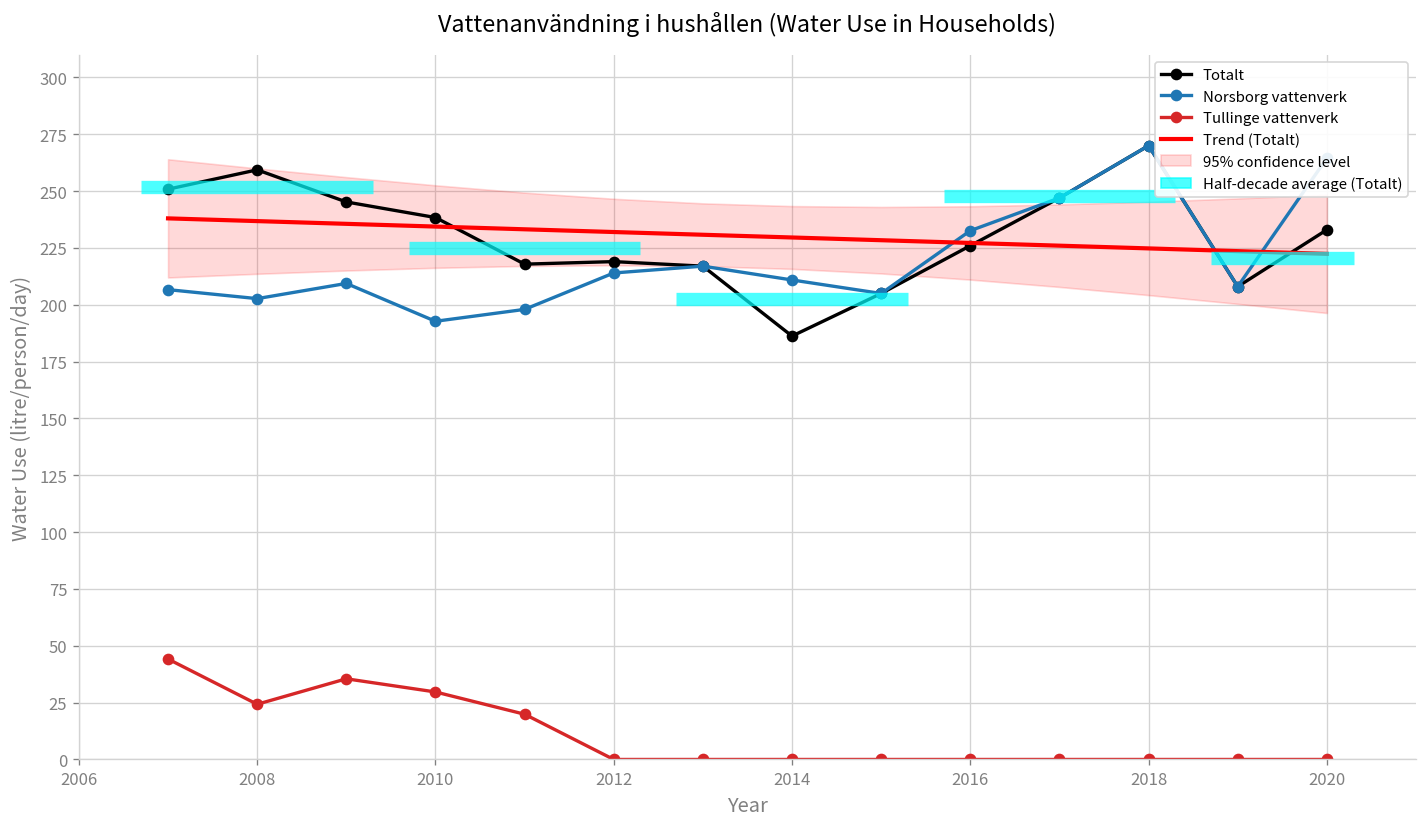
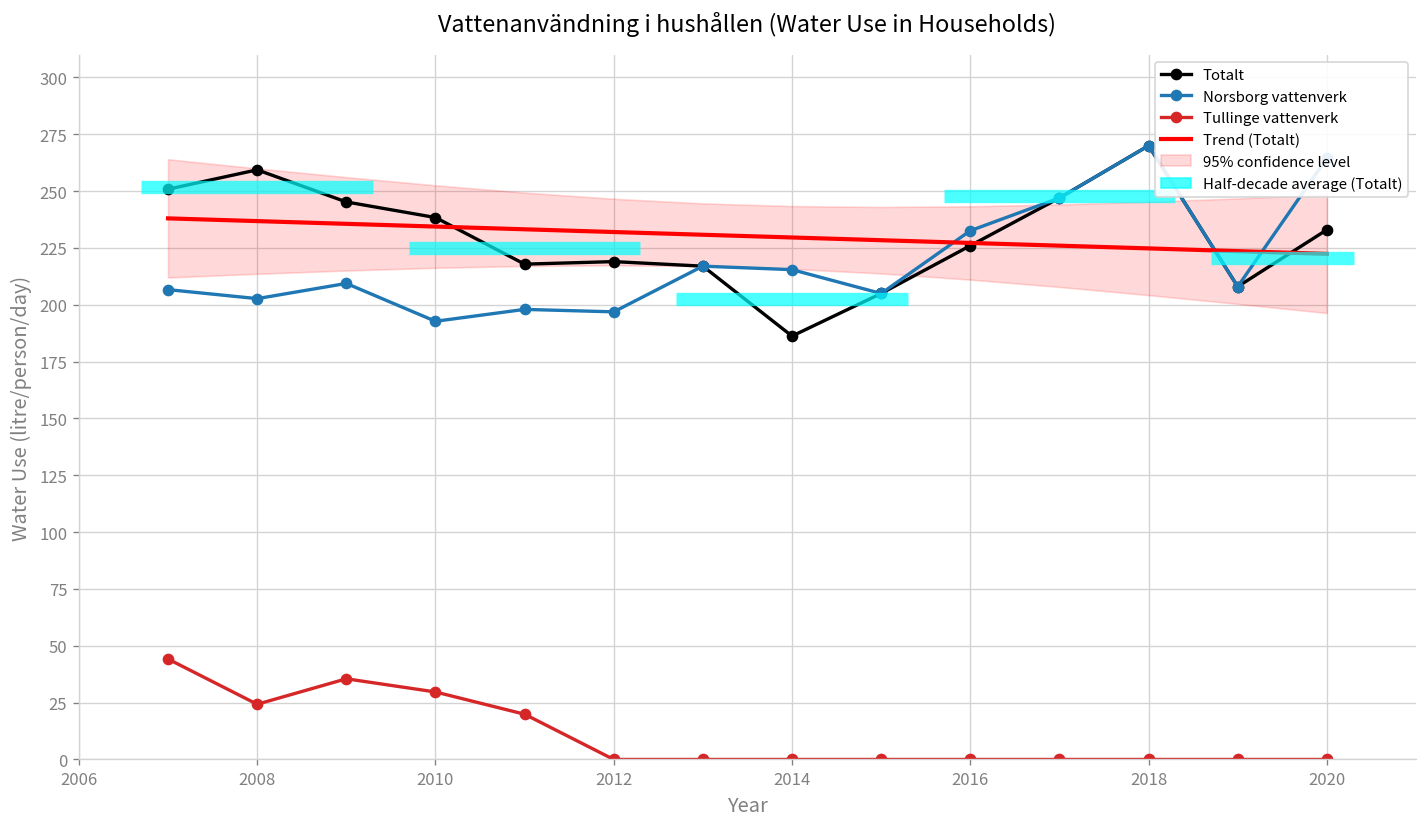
Norsborg vattenverk, 2012: 214 -> 197
Norsborg vattenverk, 2014: 211 -> 215
